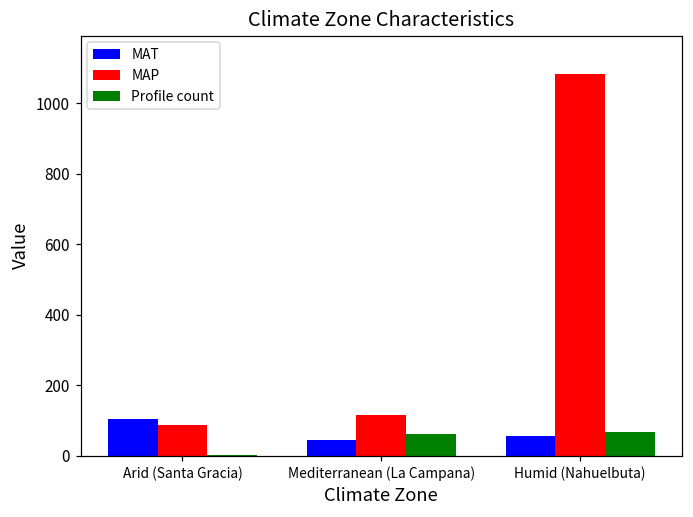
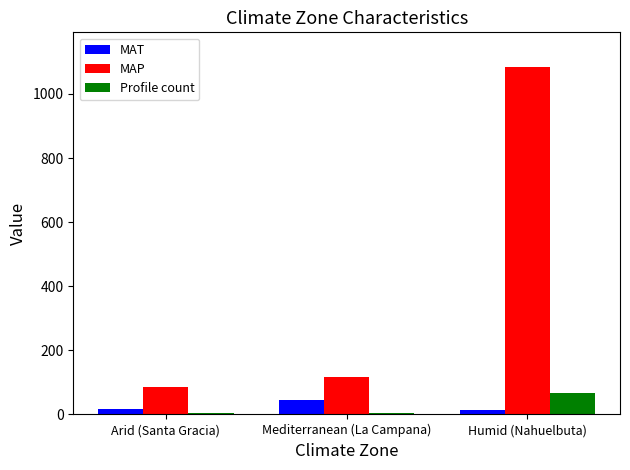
MAT, Arid (Santa Gracia): 100 -> 20
Profile count, Mediterranean (La Campana): 60 -> 0
MAT, Humid (Nahuelbuta): 60 -> 10
